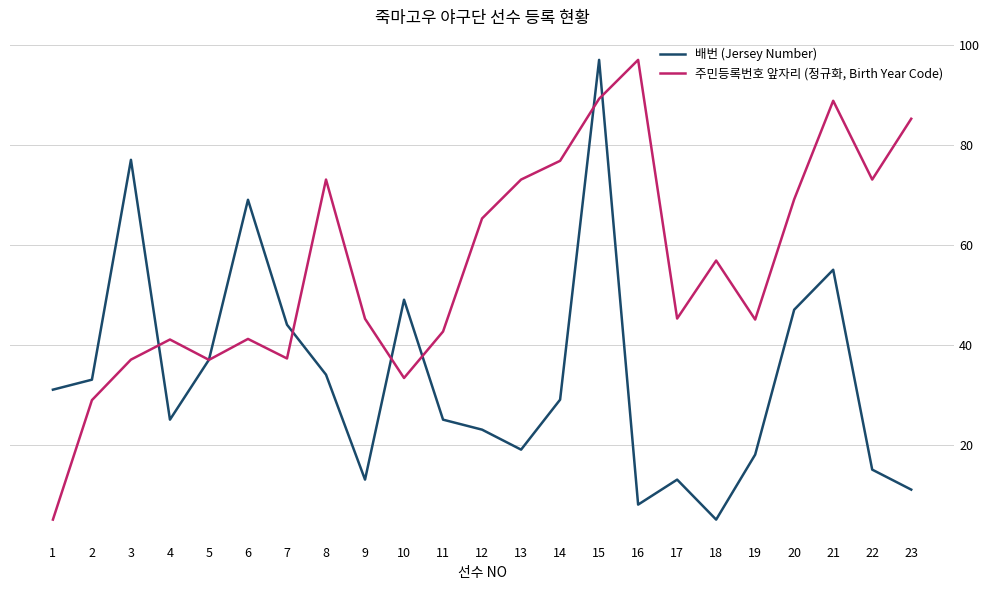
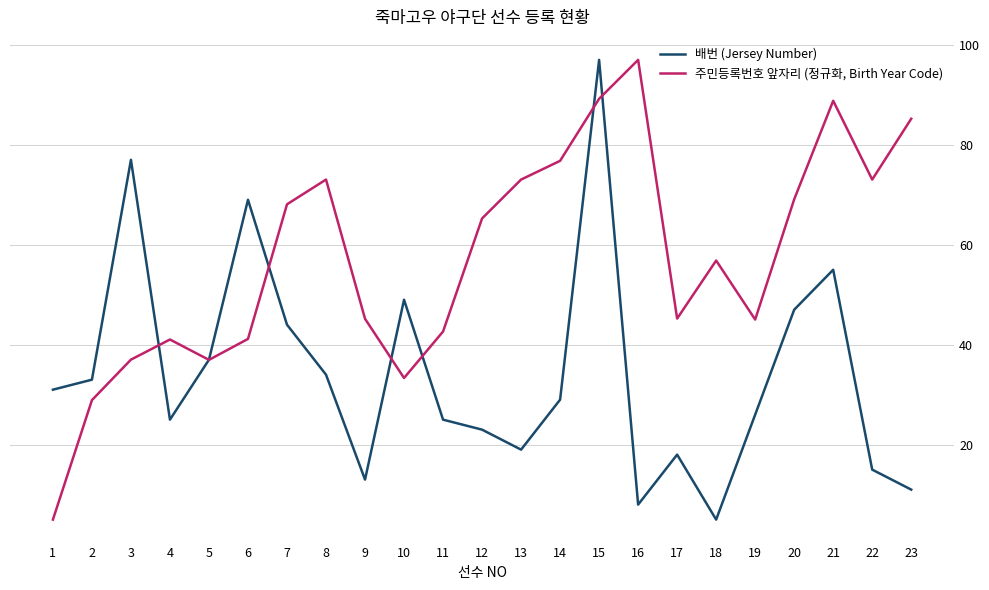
주민등록번호 앞자리 (정규화, Birth Year Code), 7: 37 -> 68
배번 (Jersey Number), 17: 13 -> 18
배번 (Jersey Number), 19: 18 -> 26
